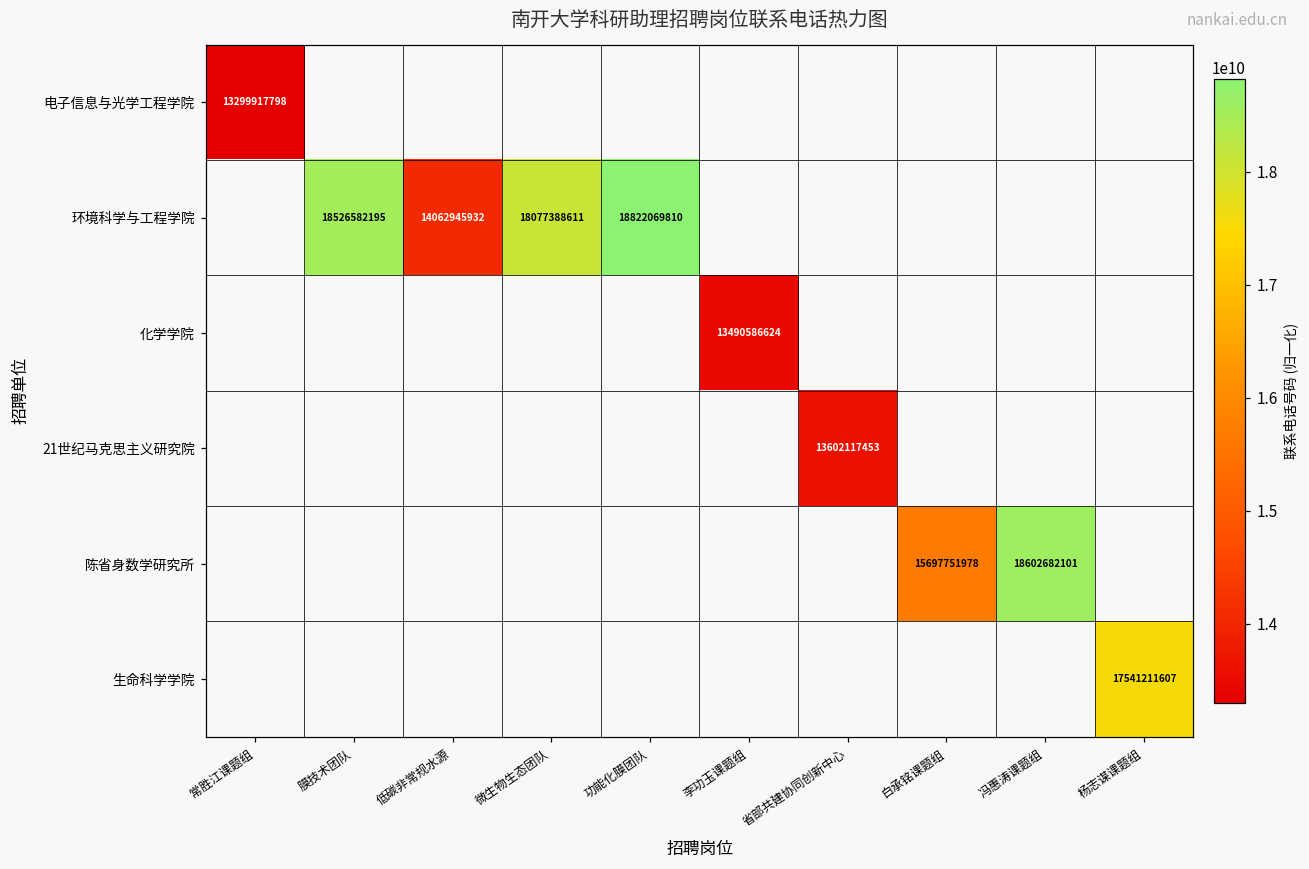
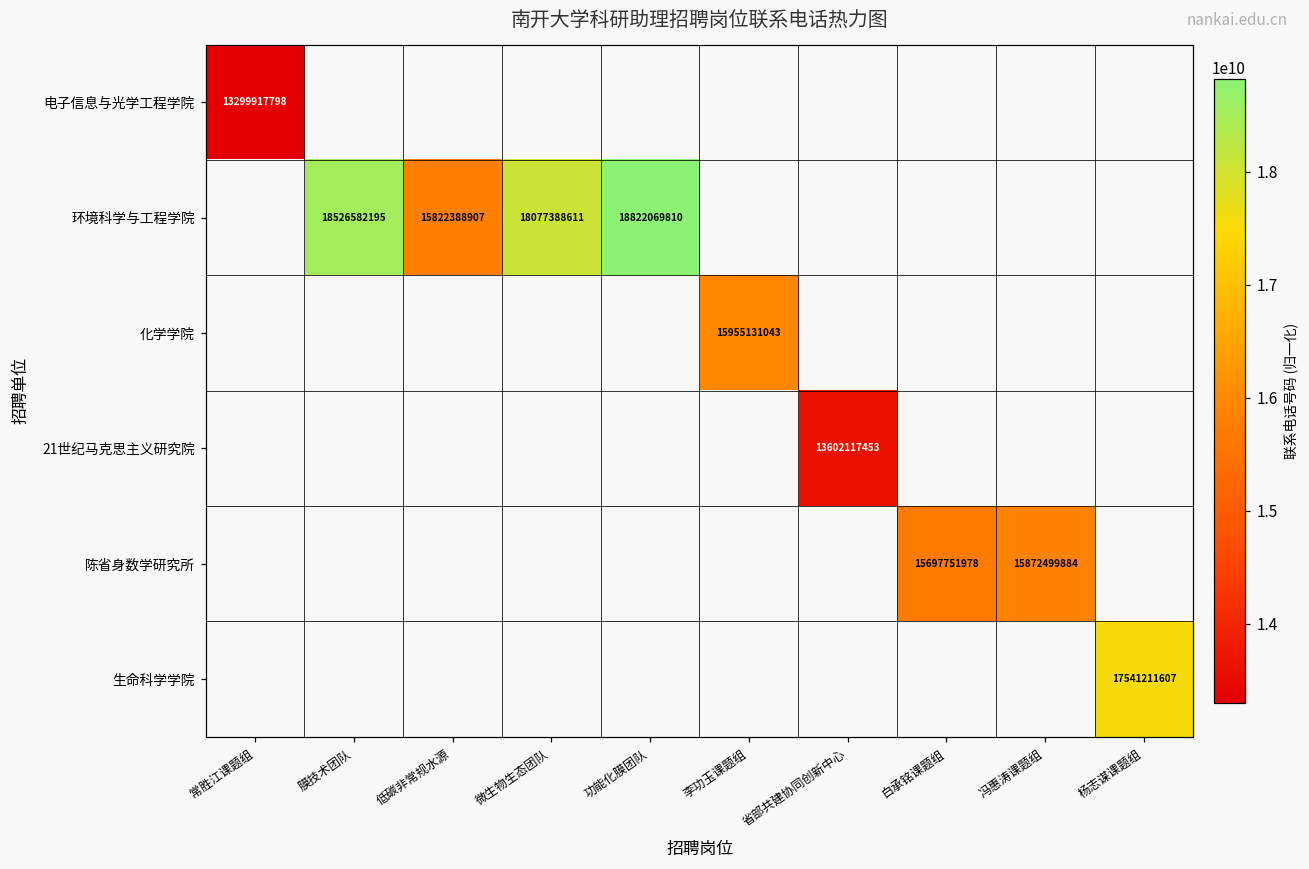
环境科学与工程学院, 低碳非常规水源: 14062945932 -> 15822388907
化学学院, 李功玉课题组: 13490586624 -> 15955131043
陈省身数学研究所, 冯惠涛课题组: 18602682101 -> 15872499884
